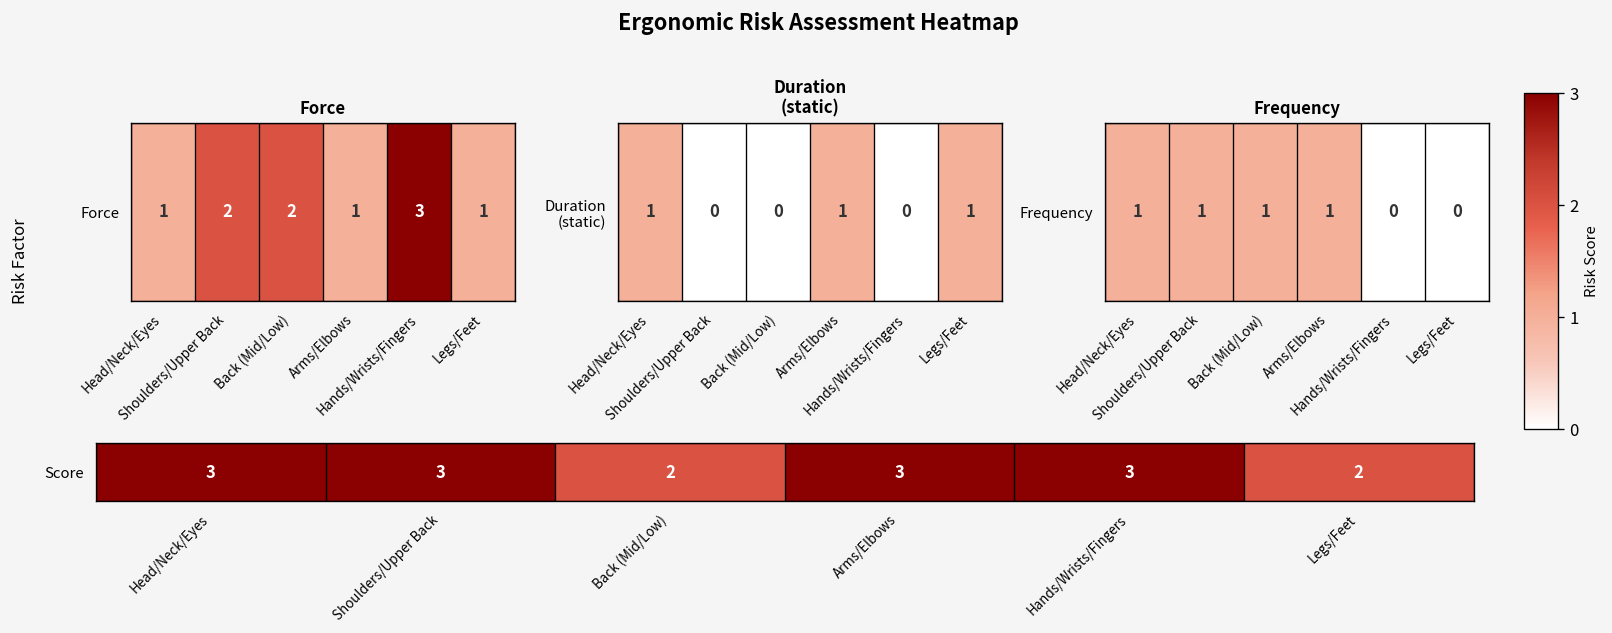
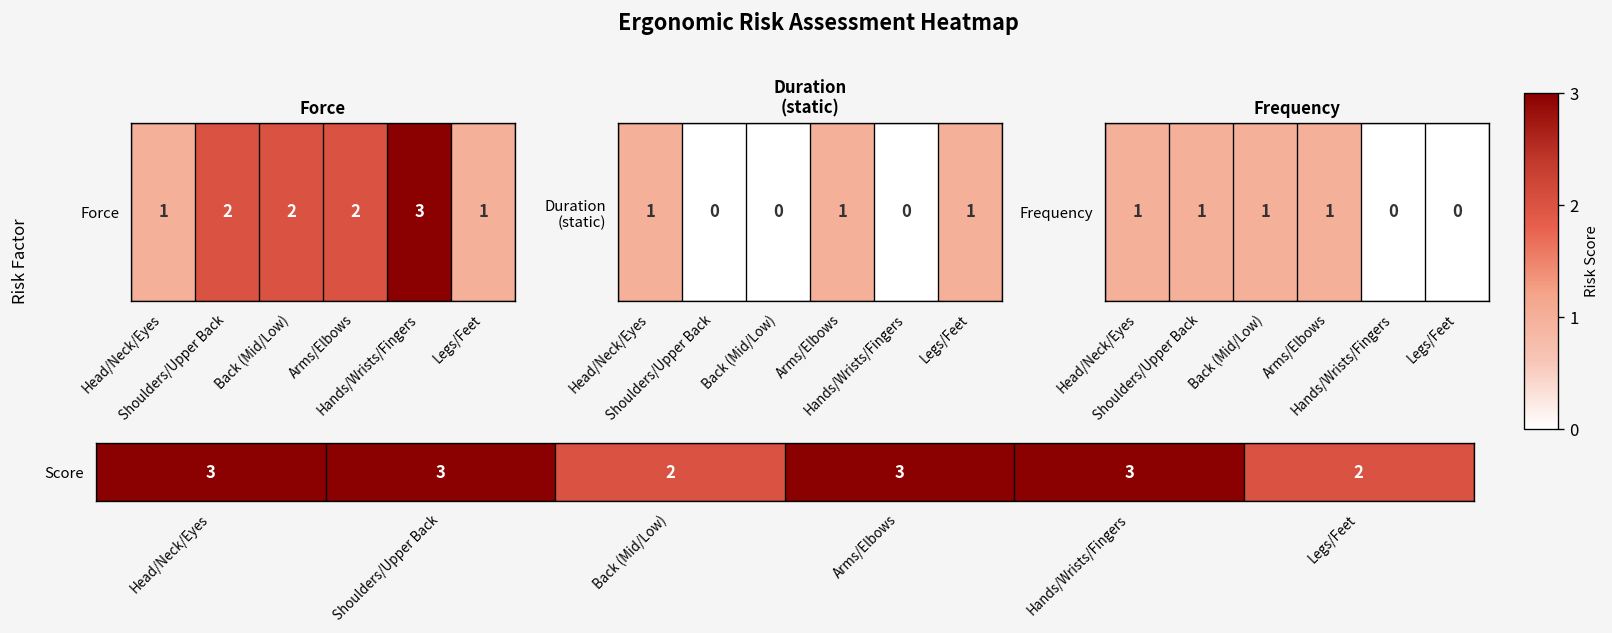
Force, Force, Arms/Elbows: 1 -> 2
